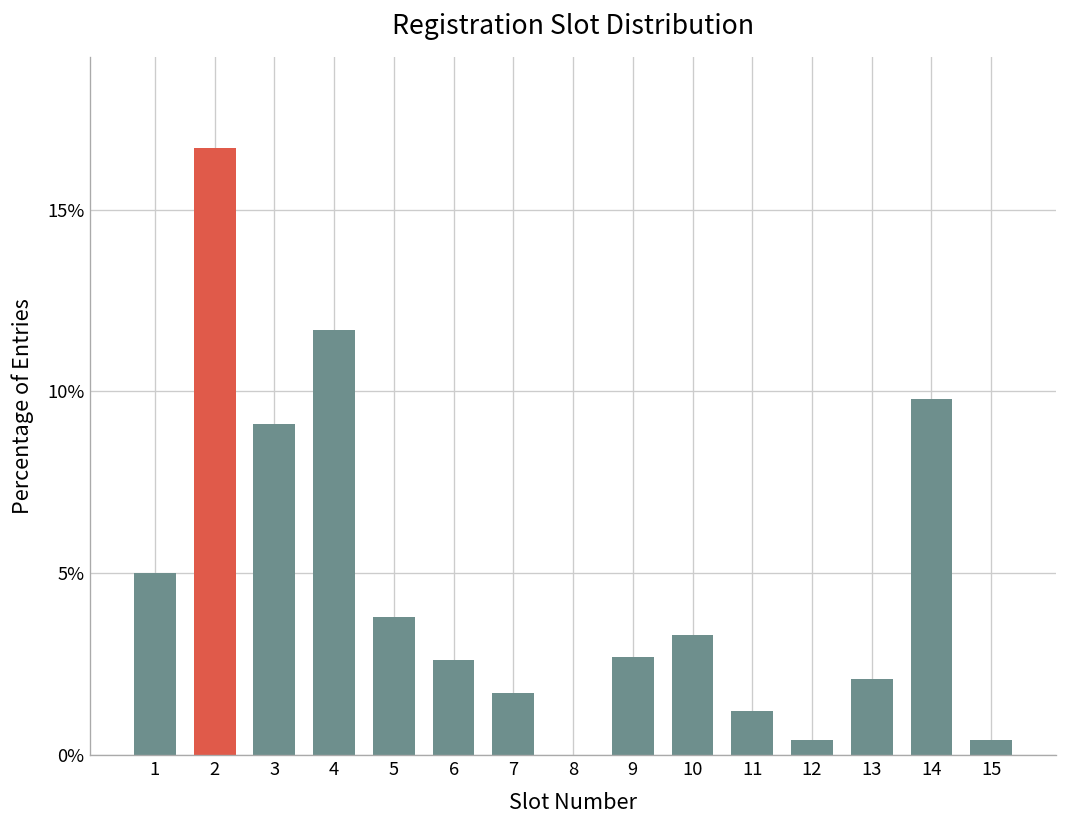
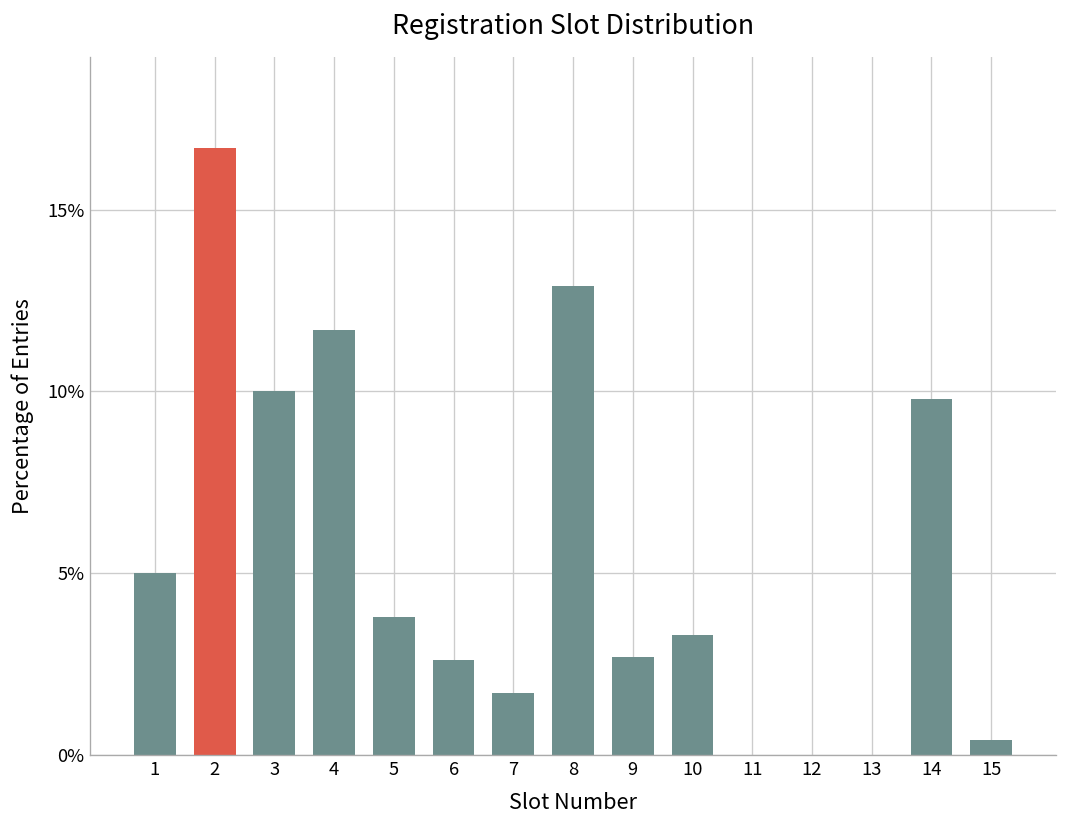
3: 9.1% -> 10.0%
8: 0.0% -> 12.9%
11: 1.2% -> 0.0%
12: 0.4% -> 0.0%
13: 2.1% -> 0.0%
